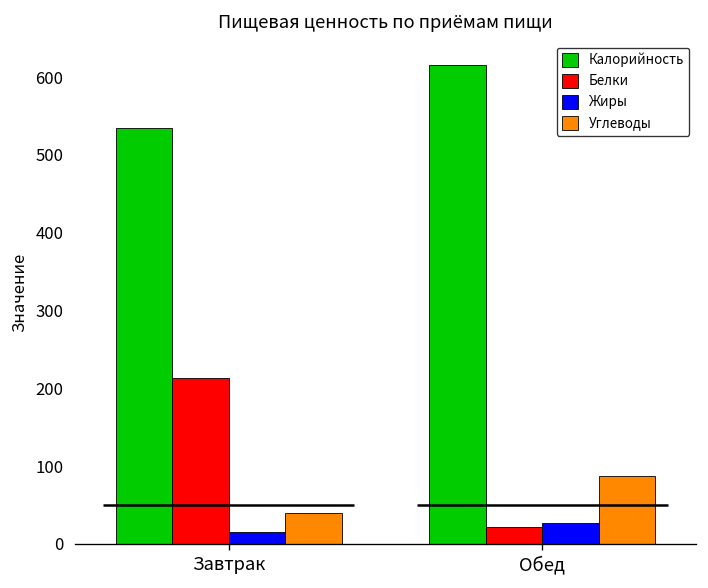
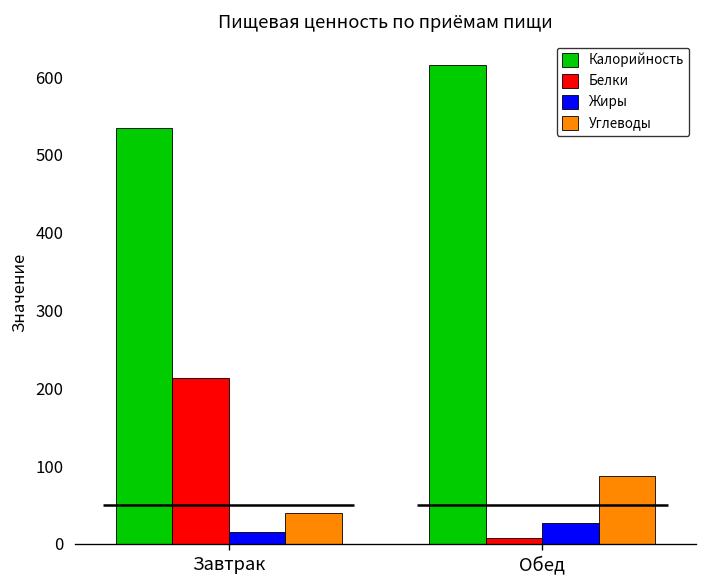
Белки, Обед: 20 -> 10
